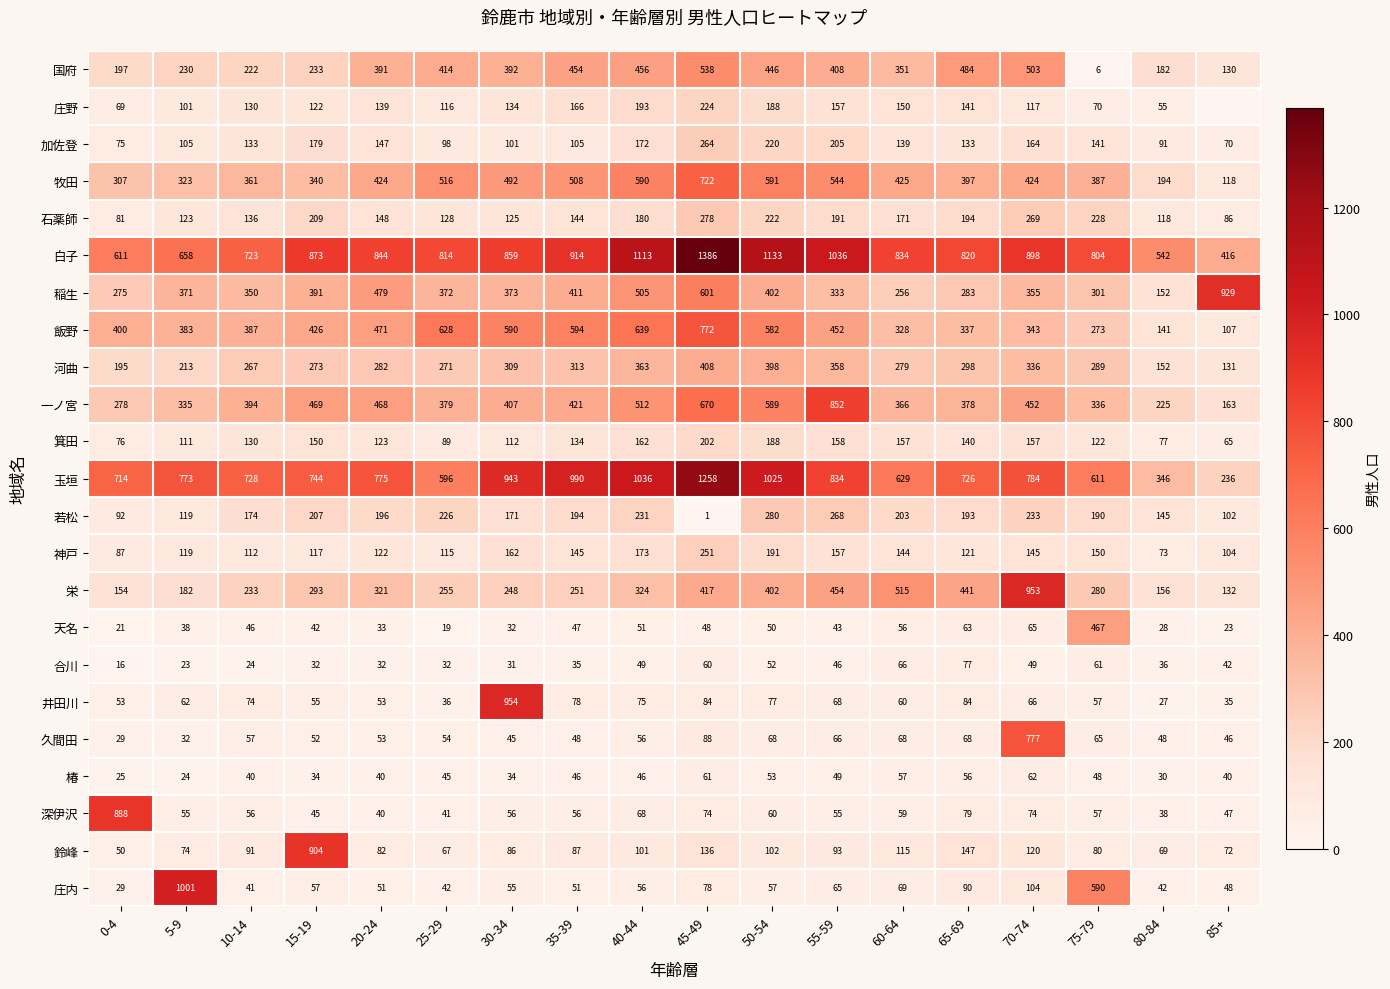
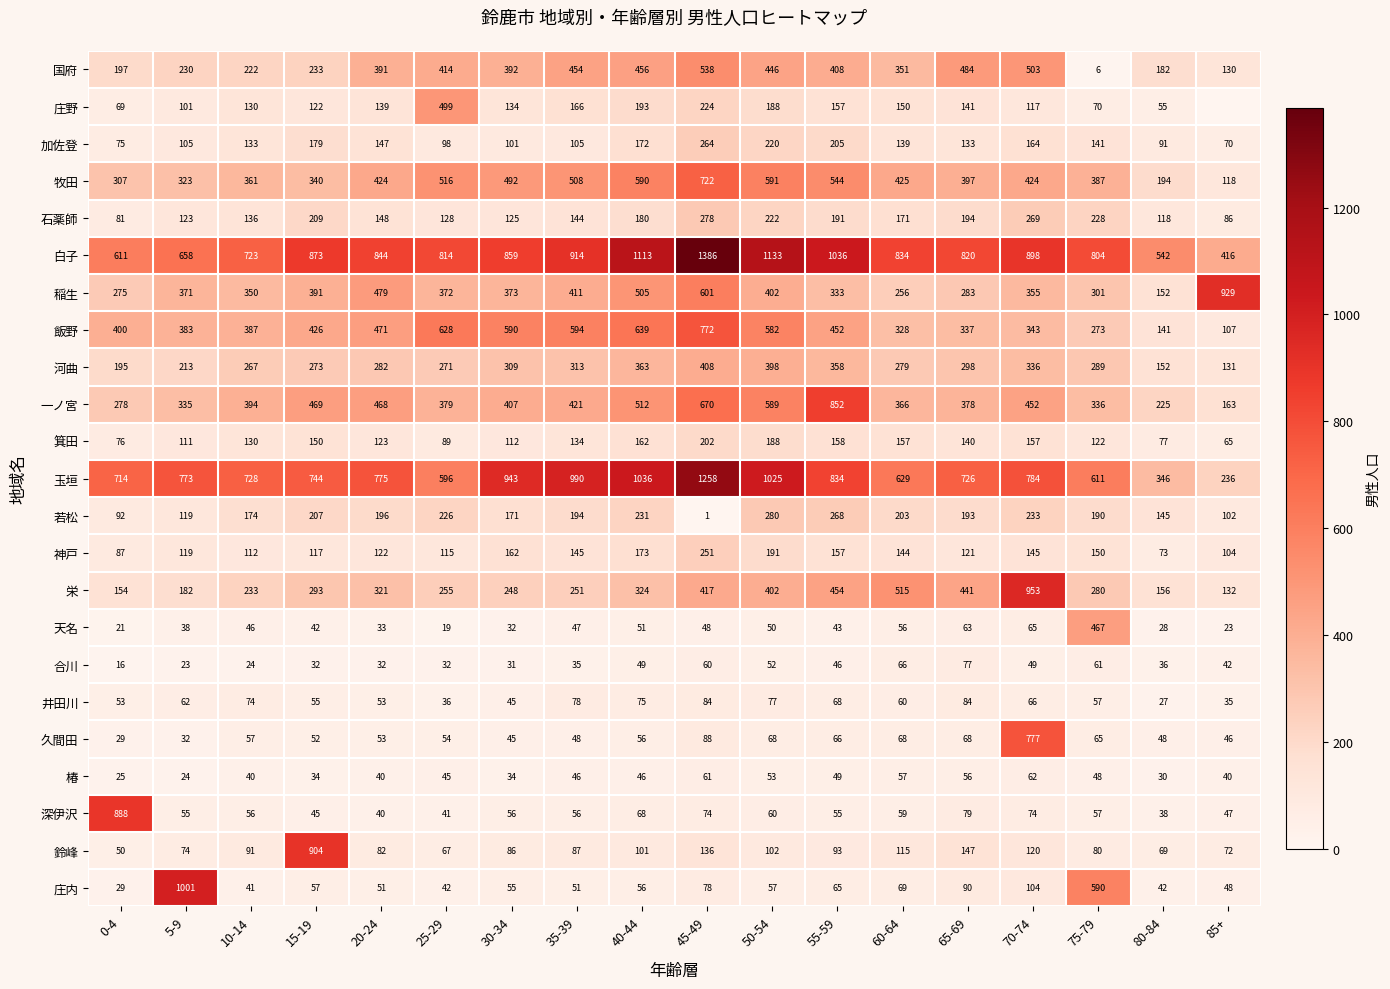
庄野, 25-29: 116 -> 499
井田川, 30-34: 954 -> 45
